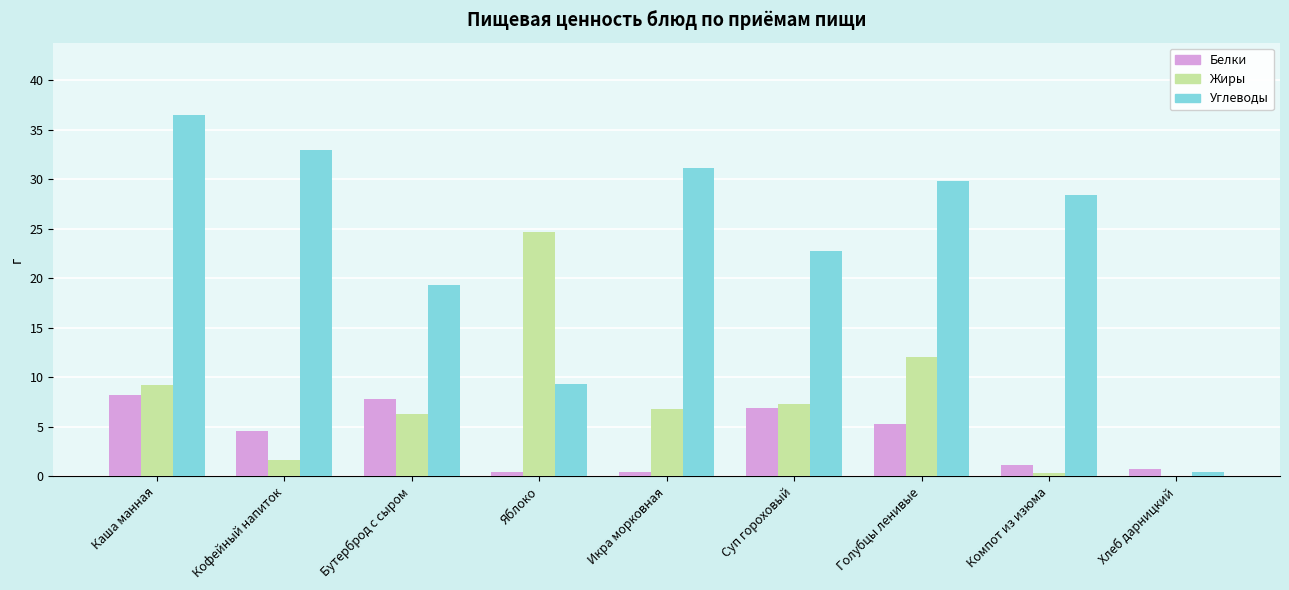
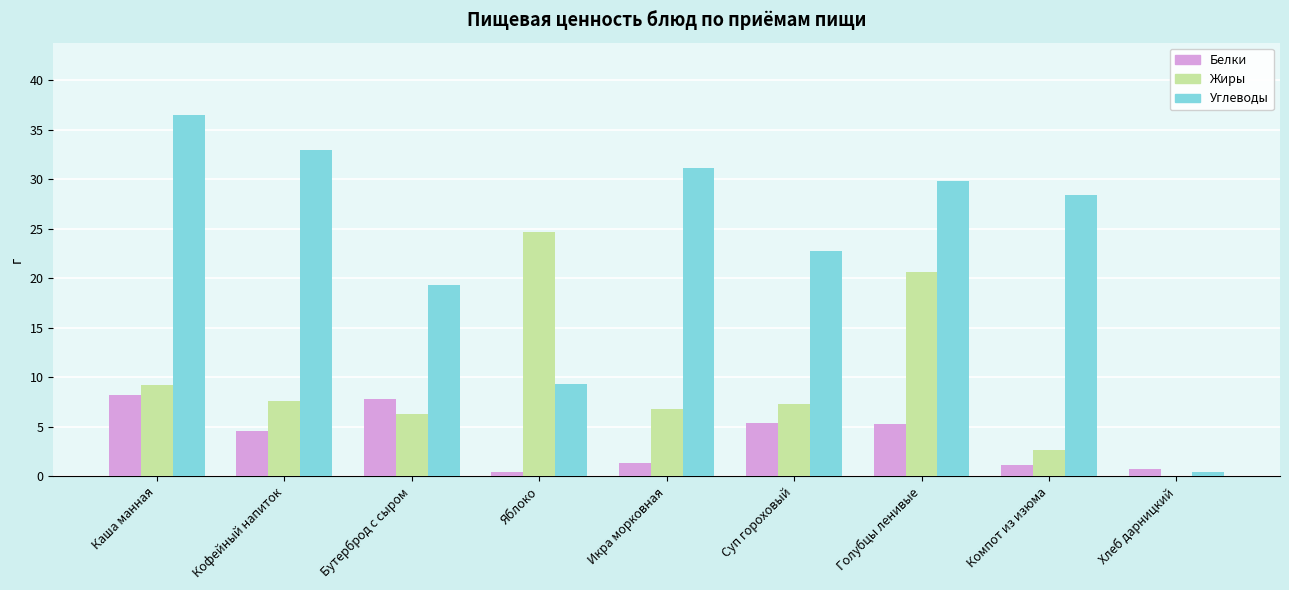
Жиры, Кофейный напиток: 2 -> 8
Белки, Икра морковная: 0 -> 1
Белки, Суп гороховый: 7 -> 5
Жиры, Голубцы ленивые: 12 -> 21
Жиры, Компот из изюма: 0 -> 3
